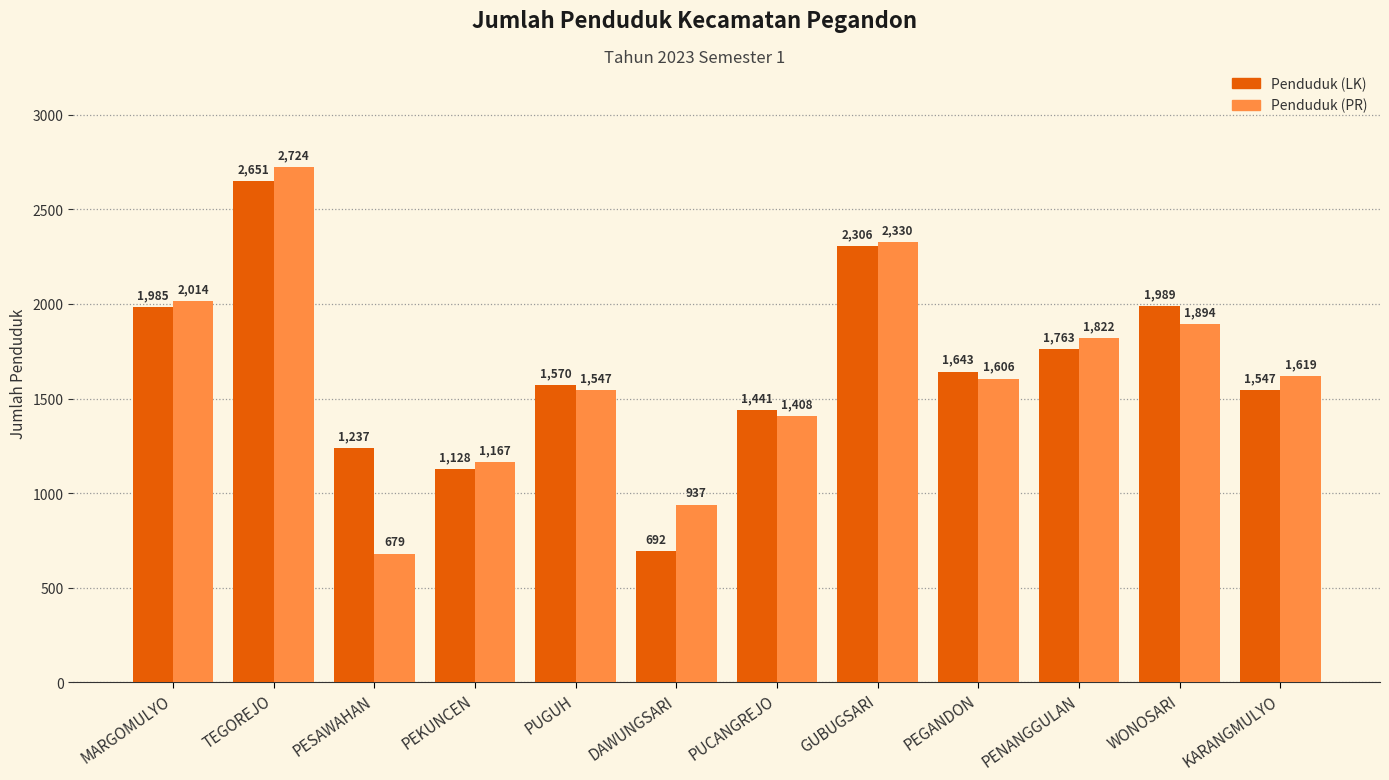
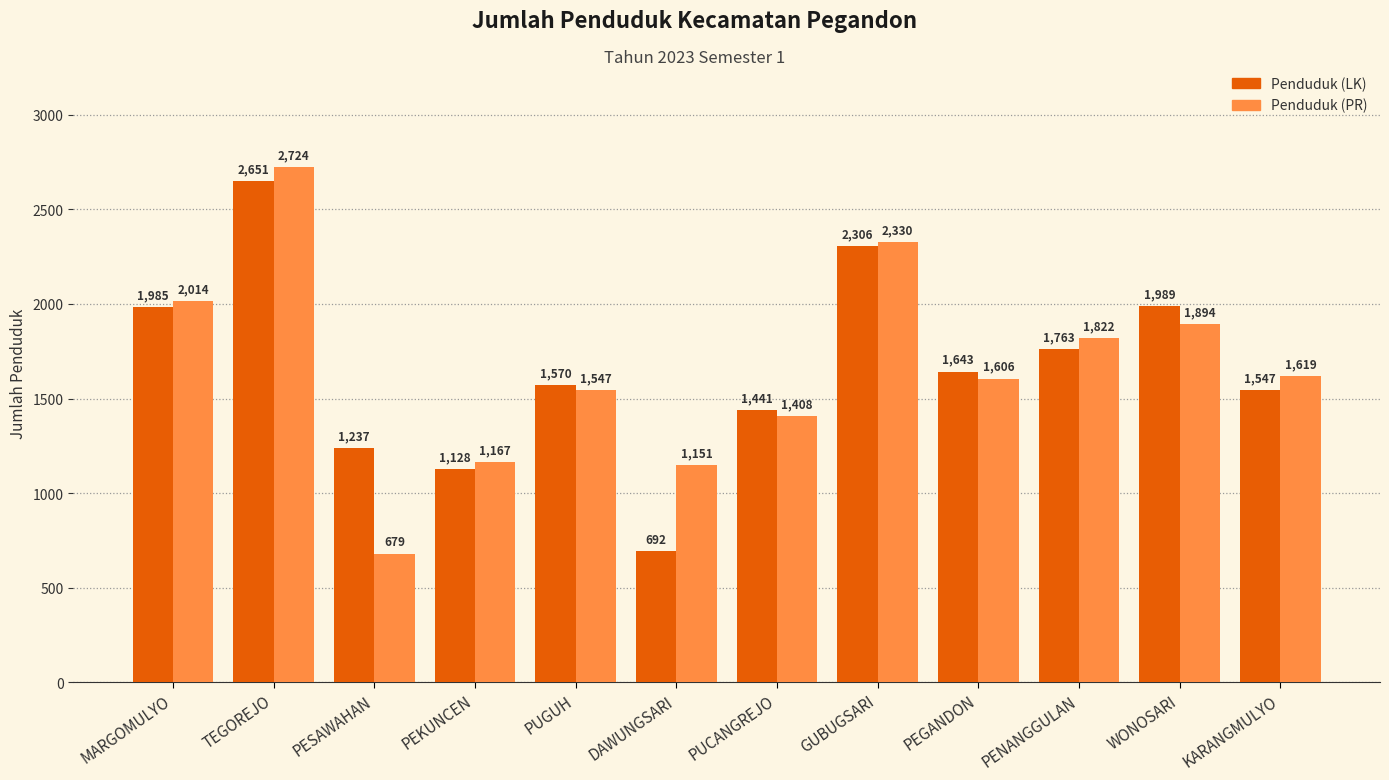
Penduduk (PR), DAWUNGSARI: 937 -> 1,151
